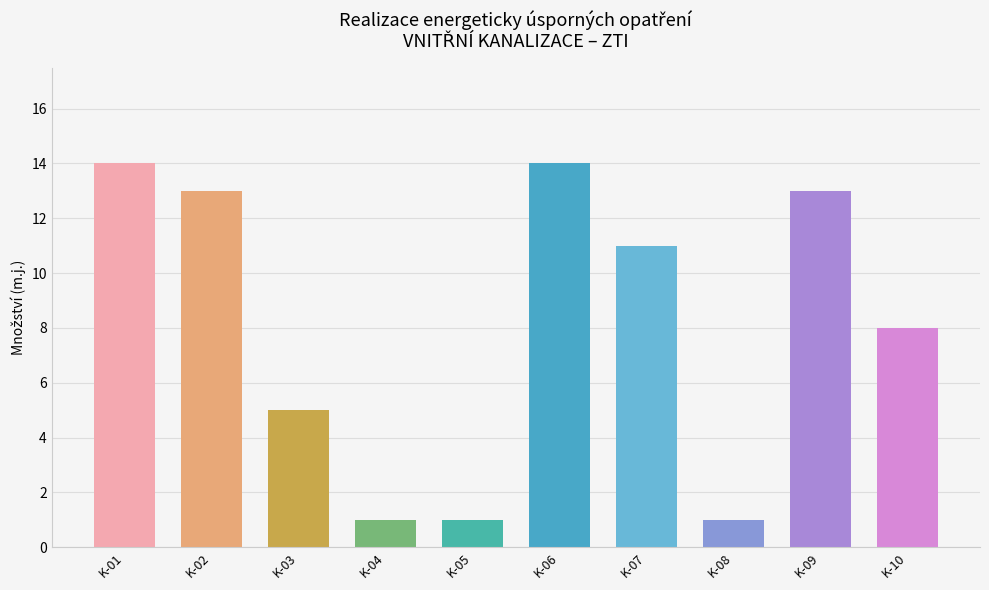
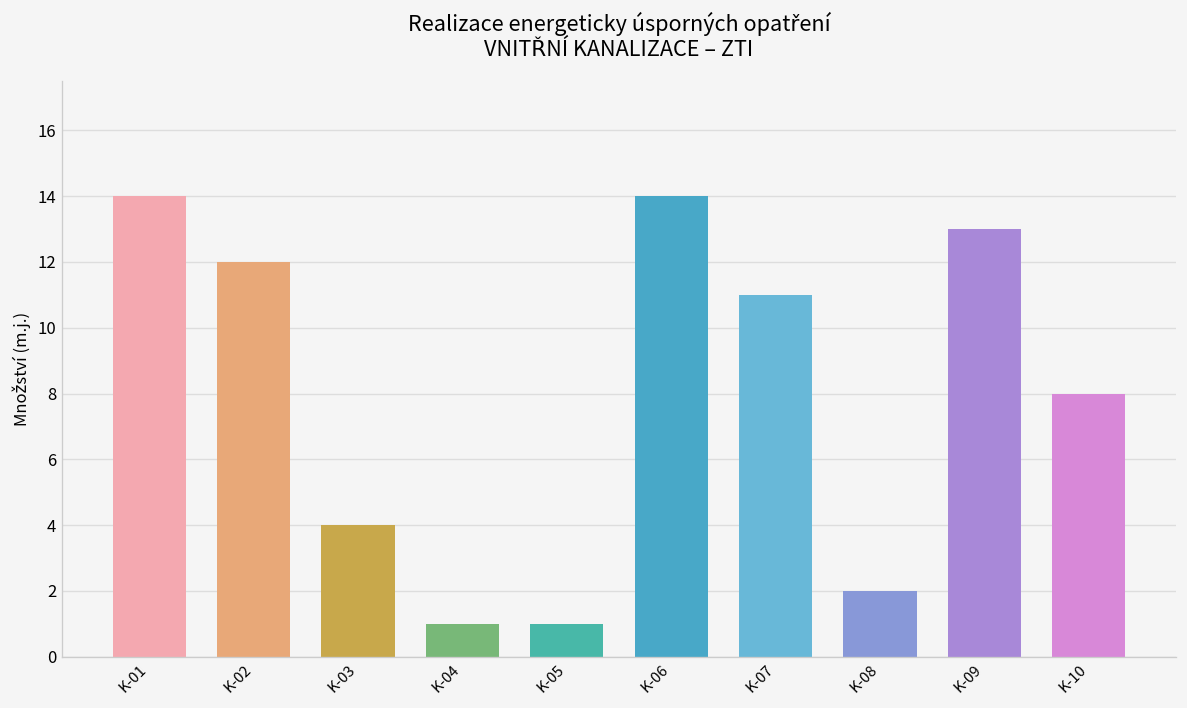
K-02: 13 -> 12
K-03: 5 -> 4
K-08: 1 -> 2
